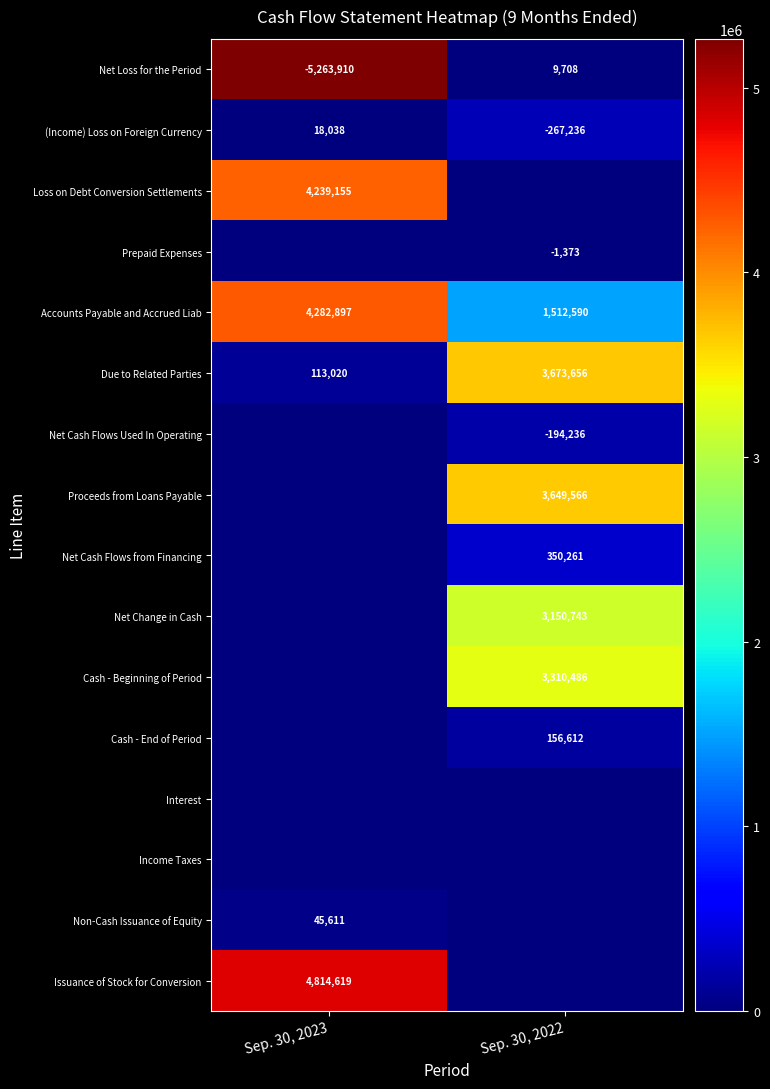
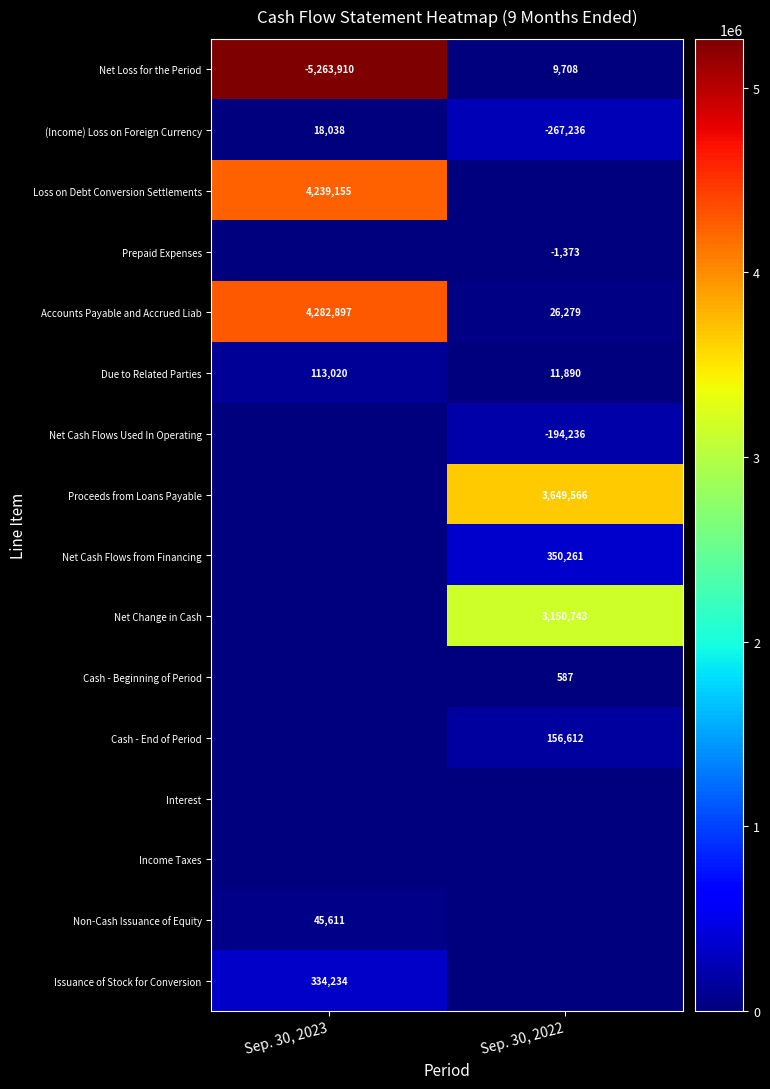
Accounts Payable and Accrued Liab, Sep. 30, 2022: 1,512,590 -> 26,279
Due to Related Parties, Sep. 30, 2022: 3,673,656 -> 11,890
Cash - Beginning of Period, Sep. 30, 2022: 3,310,486 -> 587
Issuance of Stock for Conversion, Sep. 30, 2023: 4,814,619 -> 334,234
